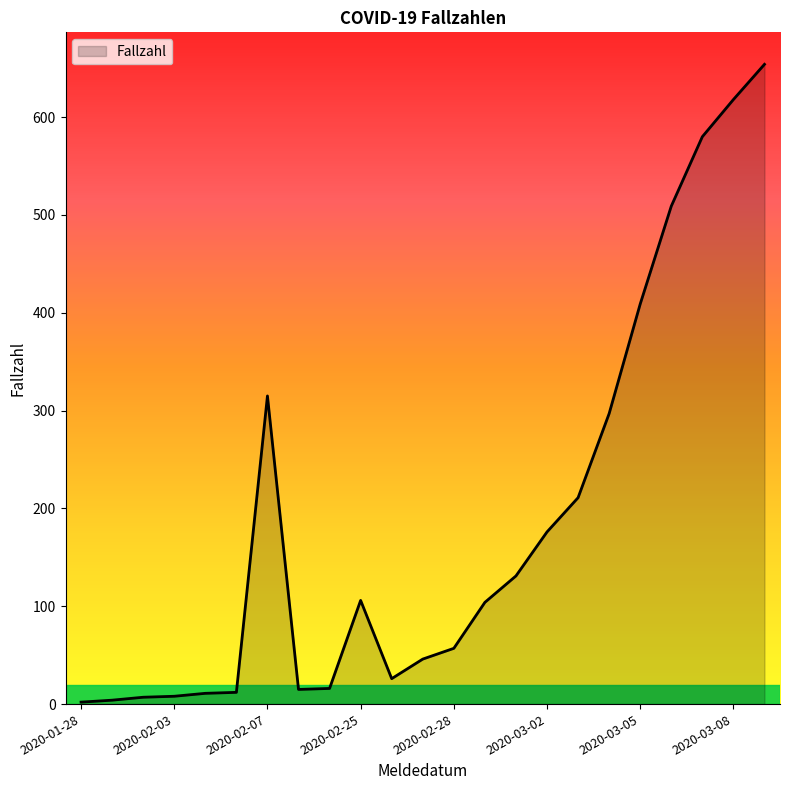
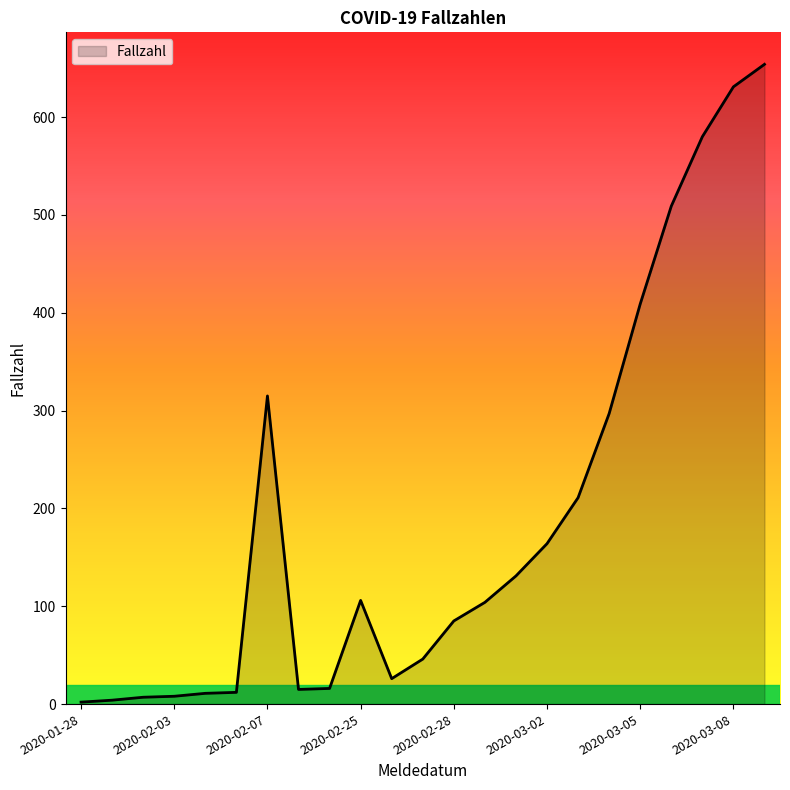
2020-02-28: 60 -> 90
2020-03-02: 180 -> 160
2020-03-08: 620 -> 630
